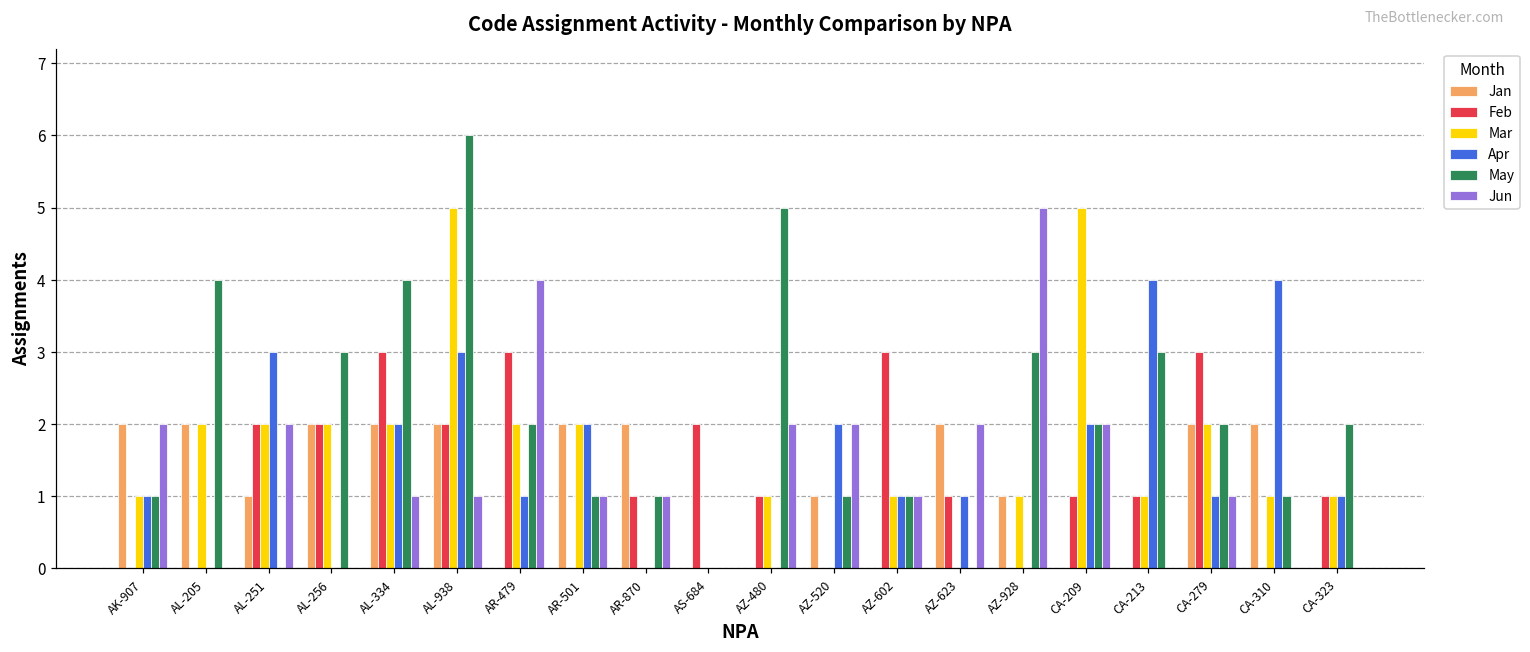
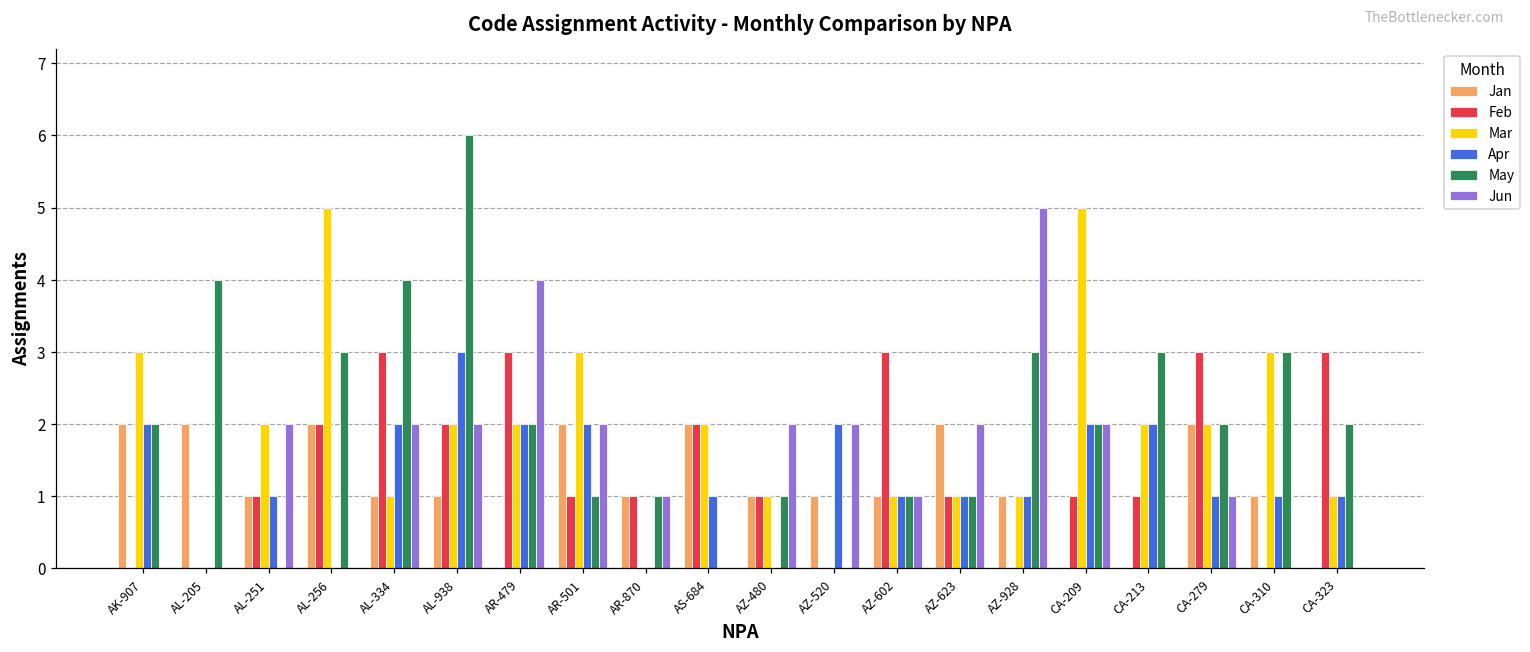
Mar, AK-907: 1 -> 3
Apr, AK-907: 1 -> 2
May, AK-907: 1 -> 2
Jun, AK-907: 2 -> 0
Mar, AL-205: 2 -> 0
Feb, AL-251: 2 -> 1
Apr, AL-251: 3 -> 1
Mar, AL-256: 2 -> 5
Jan, AL-334: 2 -> 1
Mar, AL-334: 2 -> 1
Jun, AL-334: 1 -> 2
Jan, AL-938: 2 -> 1
Mar, AL-938: 5 -> 2
Jun, AL-938: 1 -> 2
Apr, AR-479: 1 -> 2
Feb, AR-501: 0 -> 1
Mar, AR-501: 2 -> 3
Jun, AR-501: 1 -> 2
Jan, AR-870: 2 -> 1
Jan, AS-684: 0 -> 2
Mar, AS-684: 0 -> 2
Apr, AS-684: 0 -> 1
Jan, AZ-480: 0 -> 1
May, AZ-480: 5 -> 1
May, AZ-520: 1 -> 0
Jan, AZ-602: 0 -> 1
Mar, AZ-623: 0 -> 1
May, AZ-623: 0 -> 1
Apr, AZ-928: 0 -> 1
Mar, CA-213: 1 -> 2
Apr, CA-213: 4 -> 2
Jan, CA-310: 2 -> 1
Mar, CA-310: 1 -> 3
Apr, CA-310: 4 -> 1
May, CA-310: 1 -> 3
Feb, CA-323: 1 -> 3
